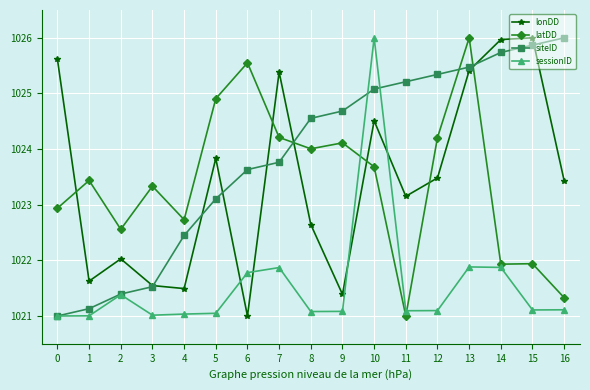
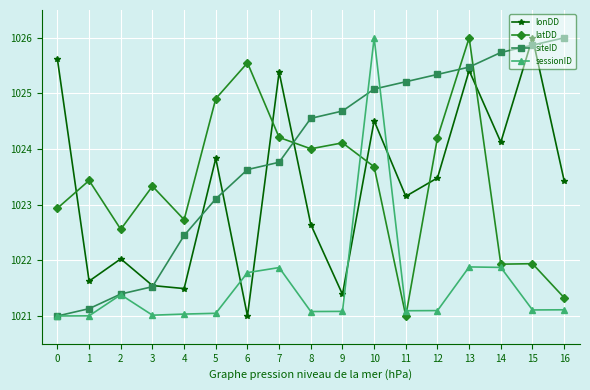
lonDD, 14: 1026.0 -> 1024.1
